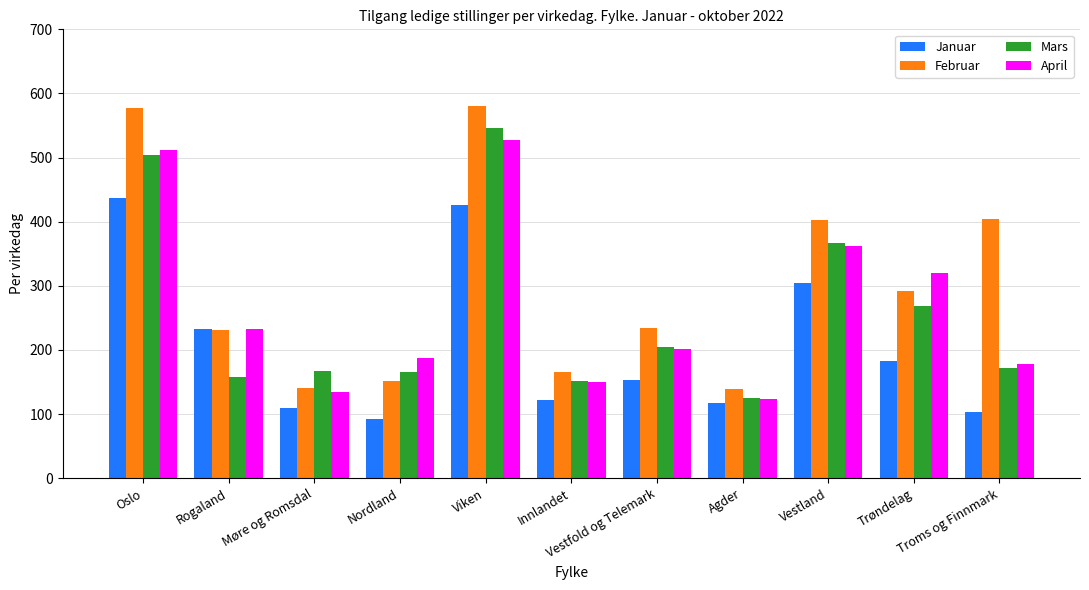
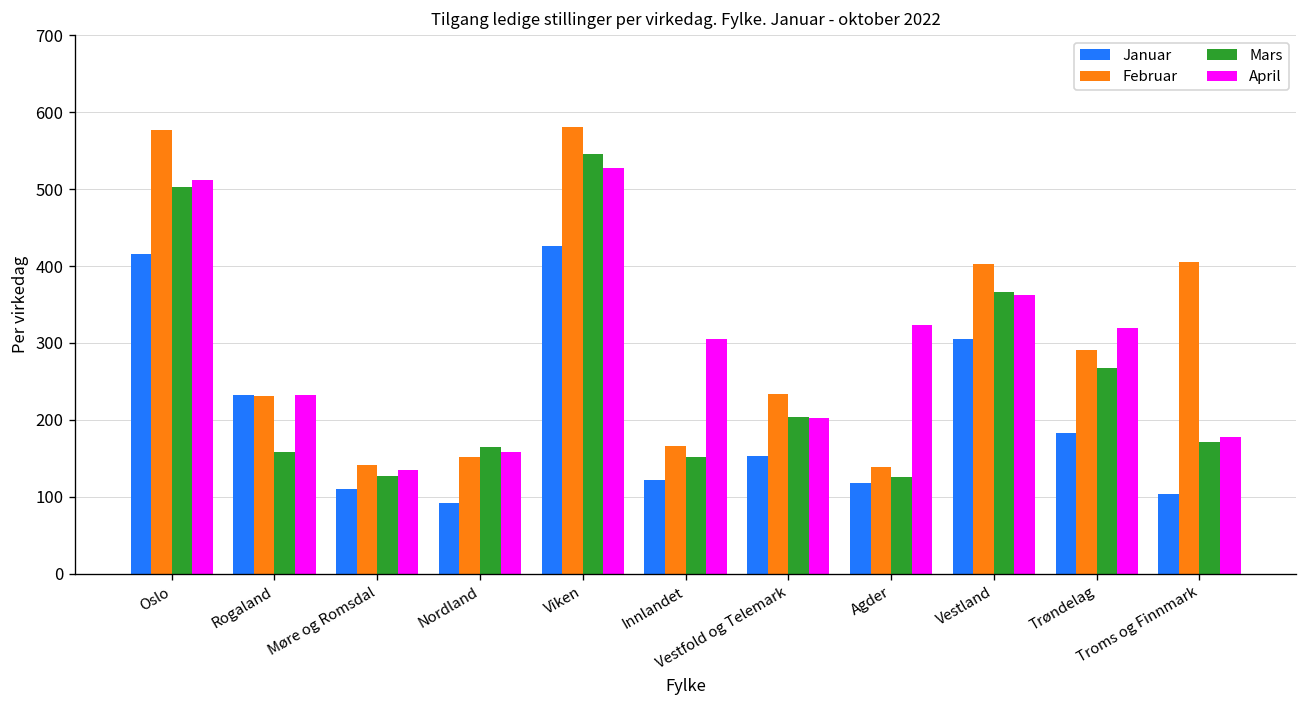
Januar, Oslo: 440 -> 420
Mars, Møre og Romsdal: 170 -> 130
April, Nordland: 190 -> 160
April, Innlandet: 150 -> 310
April, Agder: 120 -> 320
